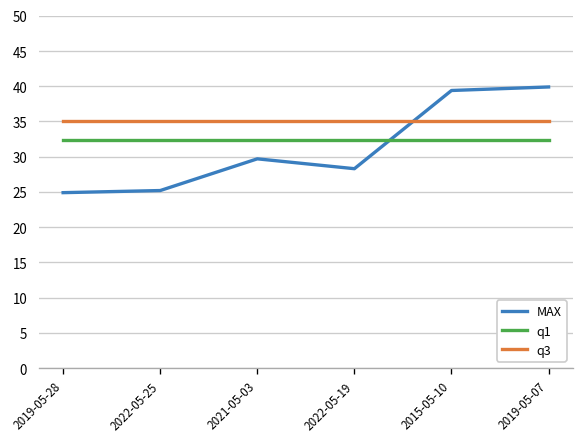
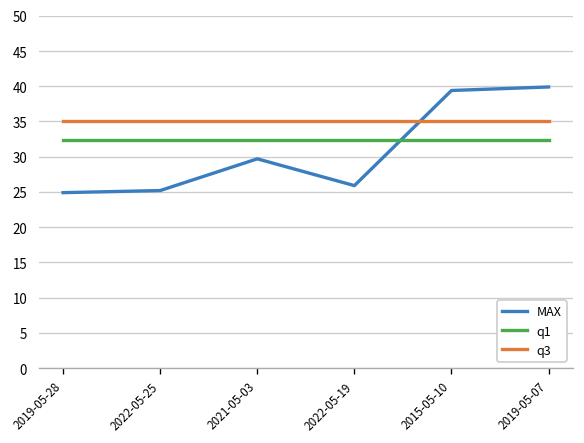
MAX, 2022-05-19: 28 -> 26
